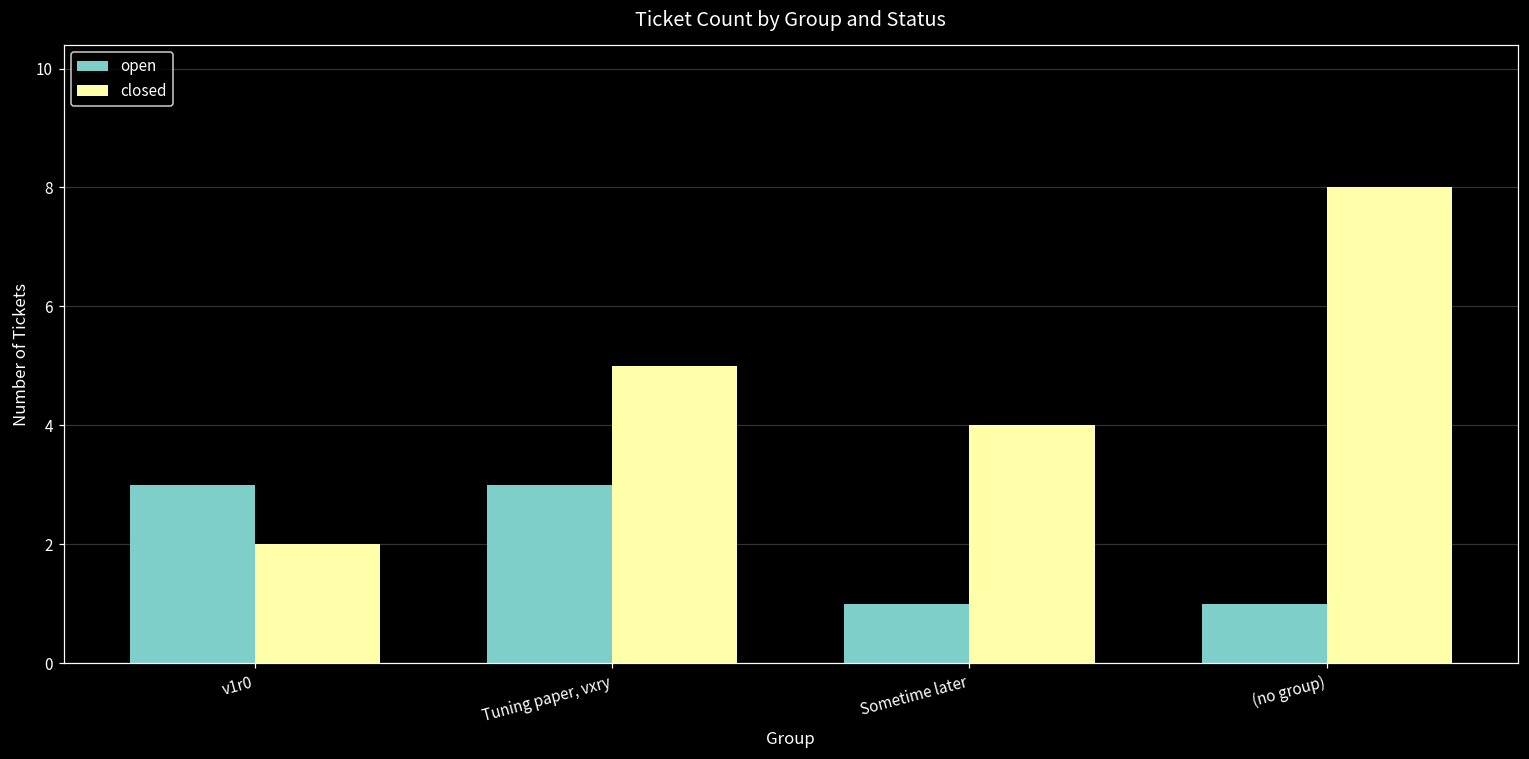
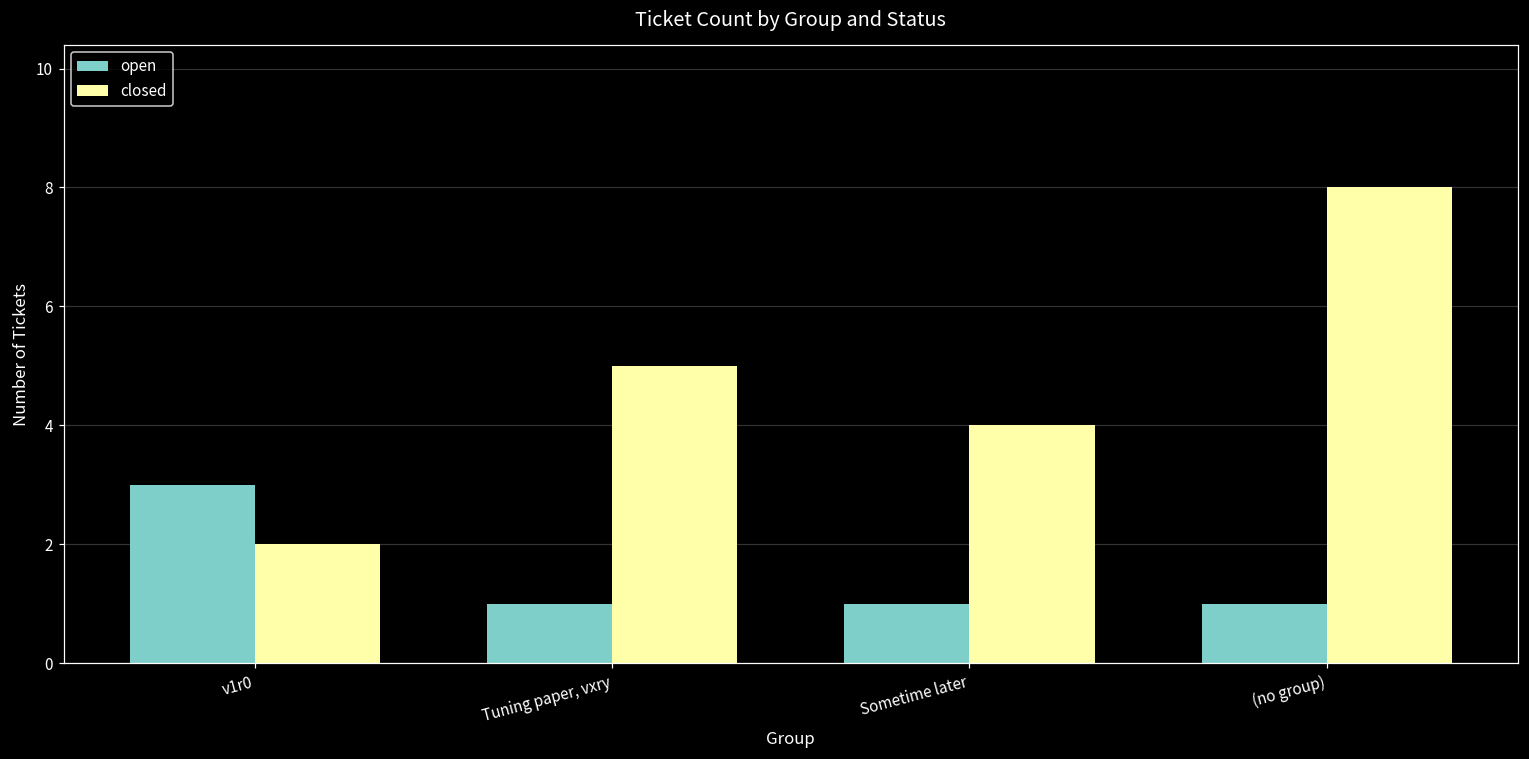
open, Tuning paper, vxry: 3 -> 1
